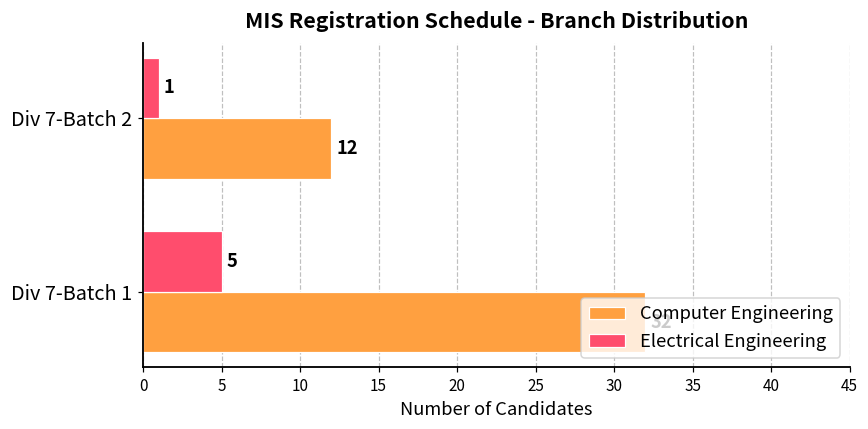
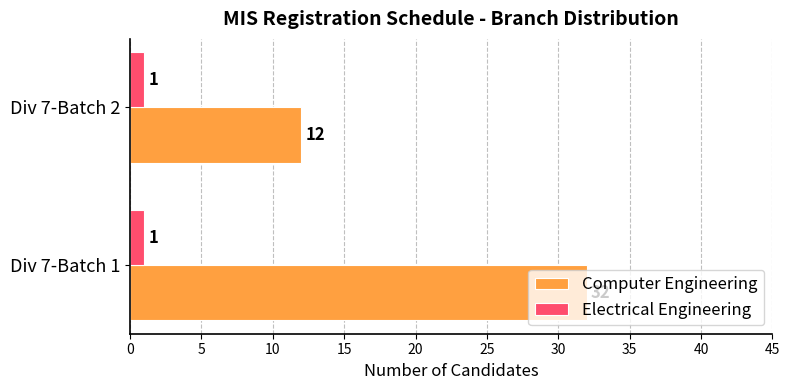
Electrical Engineering, Div 7-Batch 1: 5 -> 1
